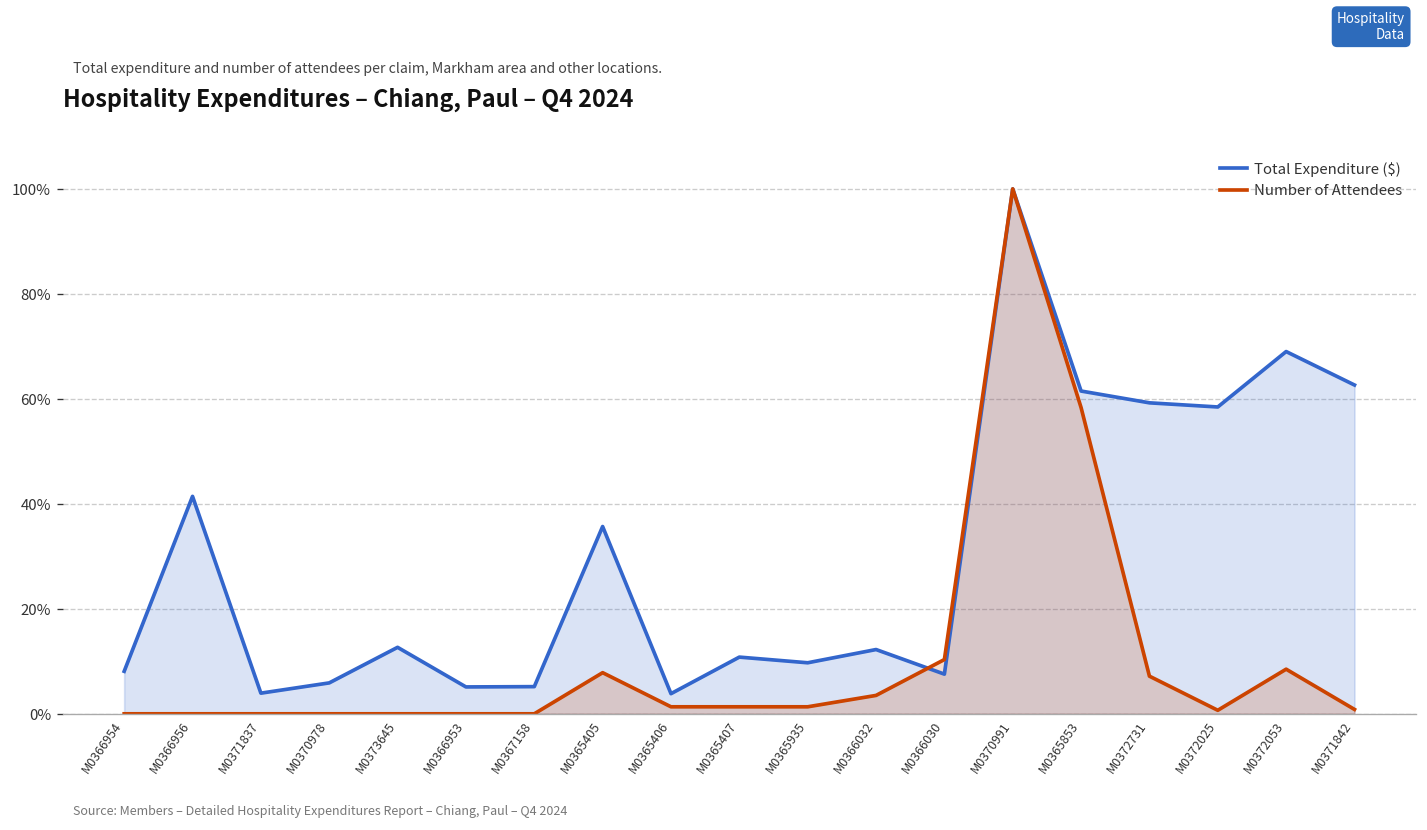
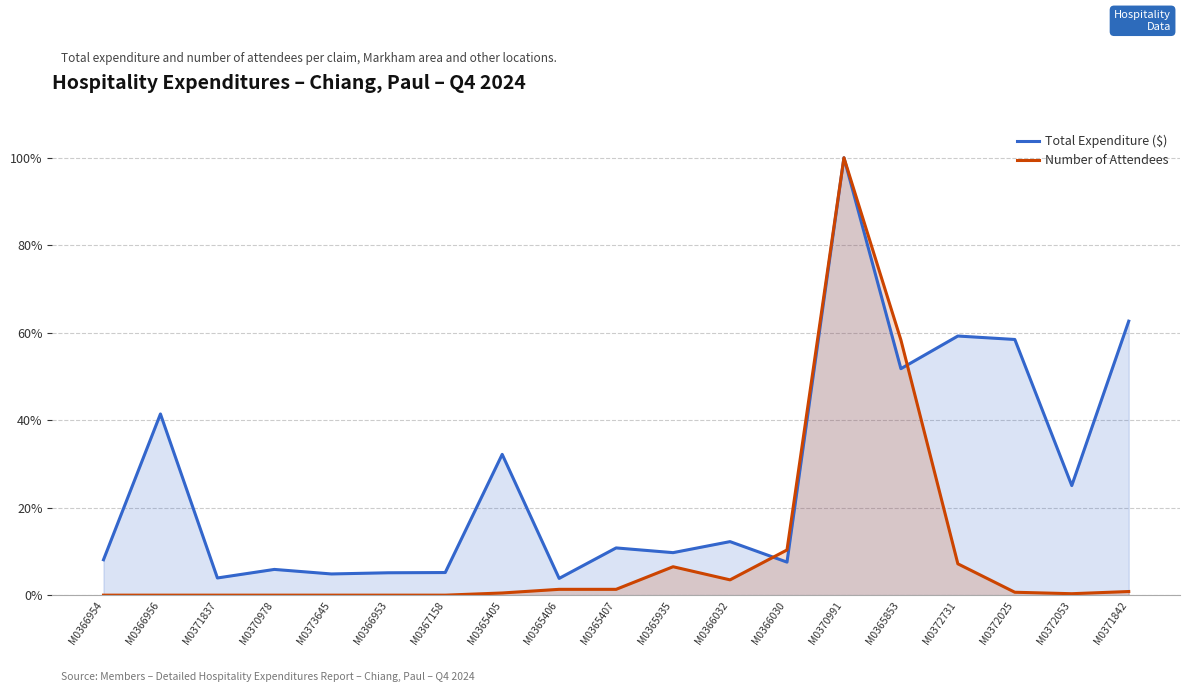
Total Expenditure ($), M0373645: 13% -> 5%
Total Expenditure ($), M0365405: 36% -> 32%
Number of Attendees, M0365405: 8% -> 1%
Number of Attendees, M0365935: 1% -> 7%
Total Expenditure ($), M0365853: 61% -> 52%
Total Expenditure ($), M0372053: 69% -> 25%
Number of Attendees, M0372053: 9% -> 0%
